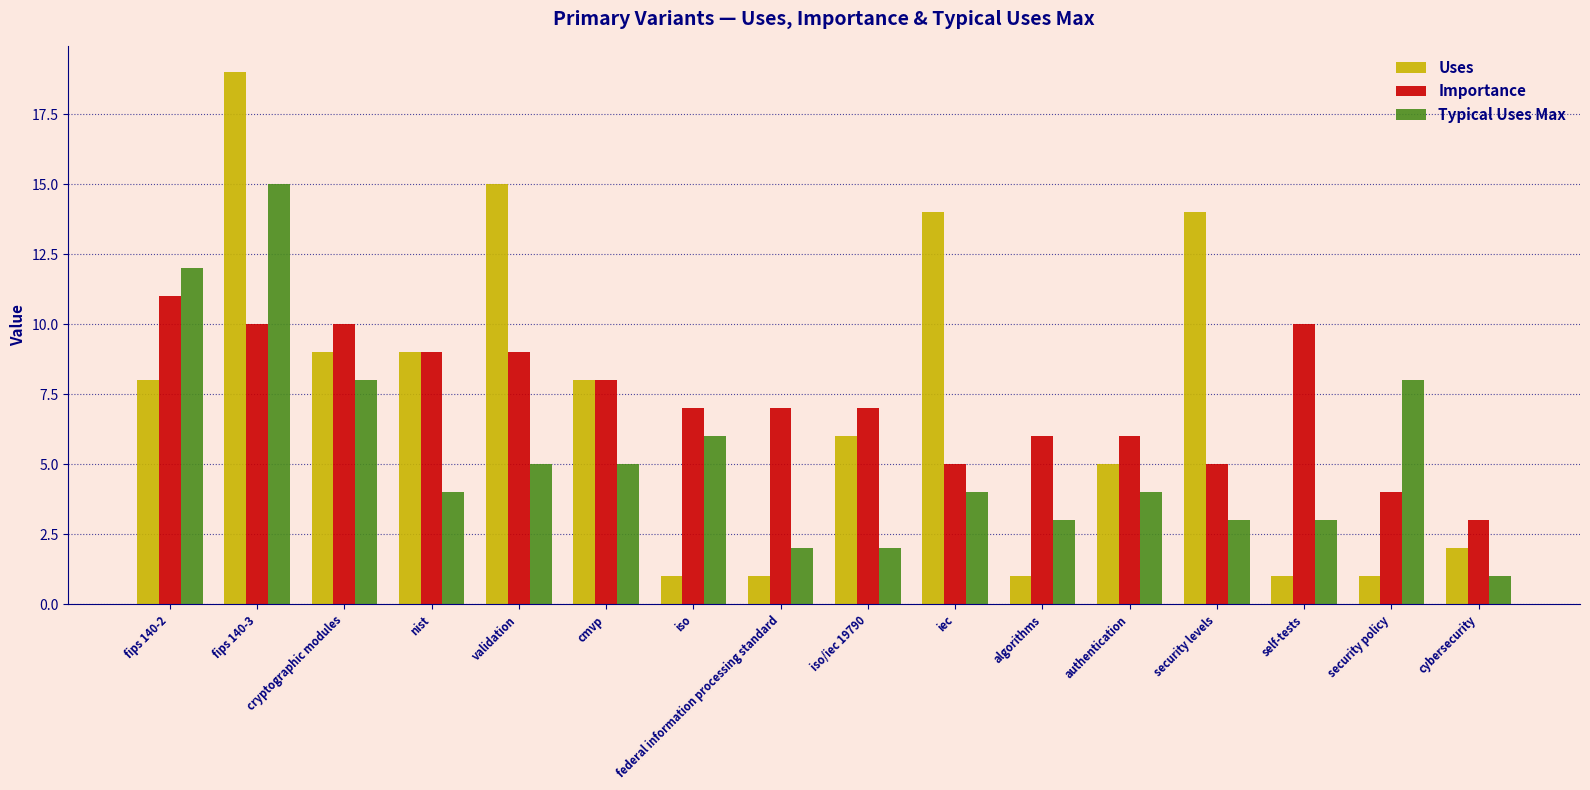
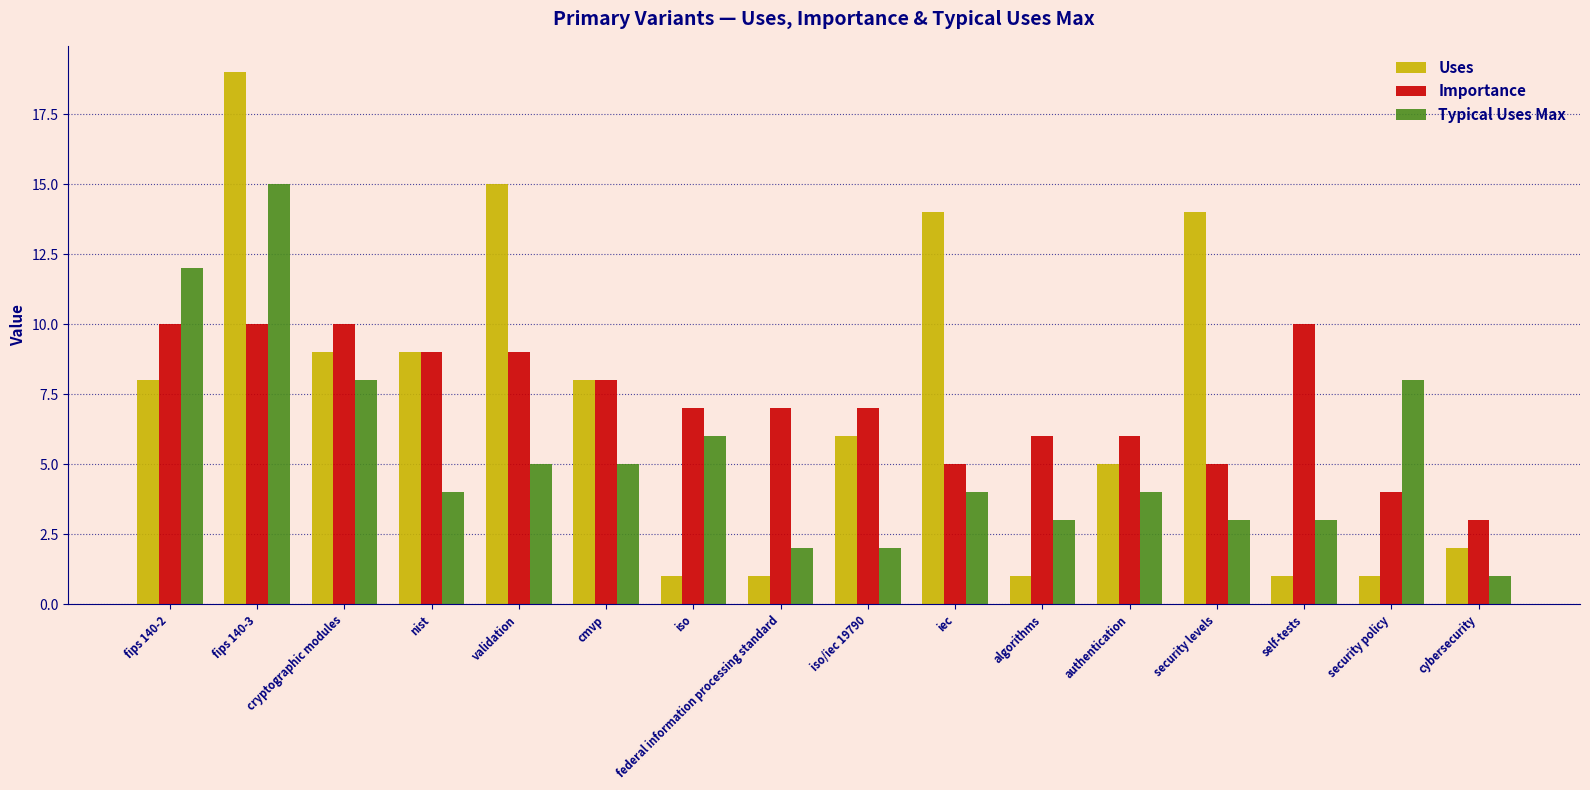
Importance, fips 140-2: 11 -> 10
